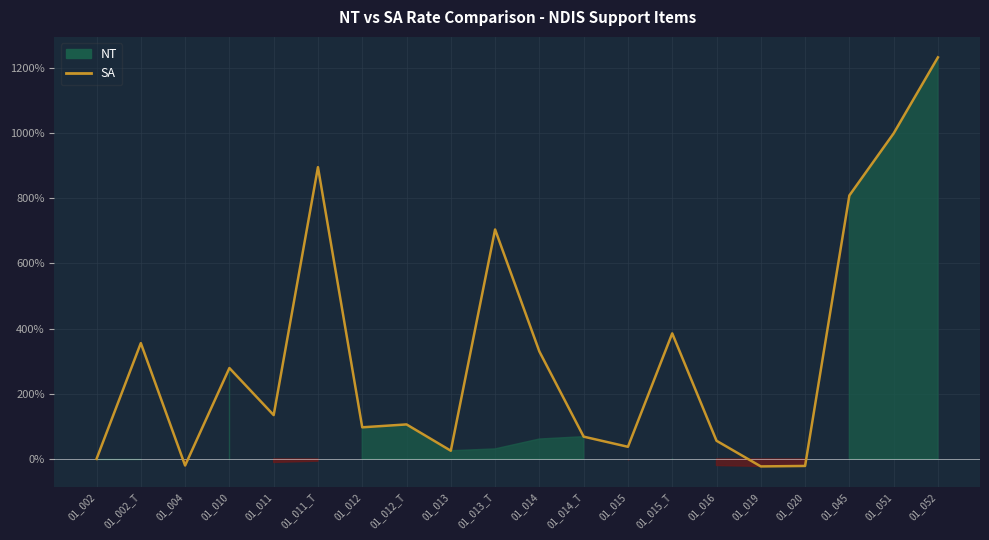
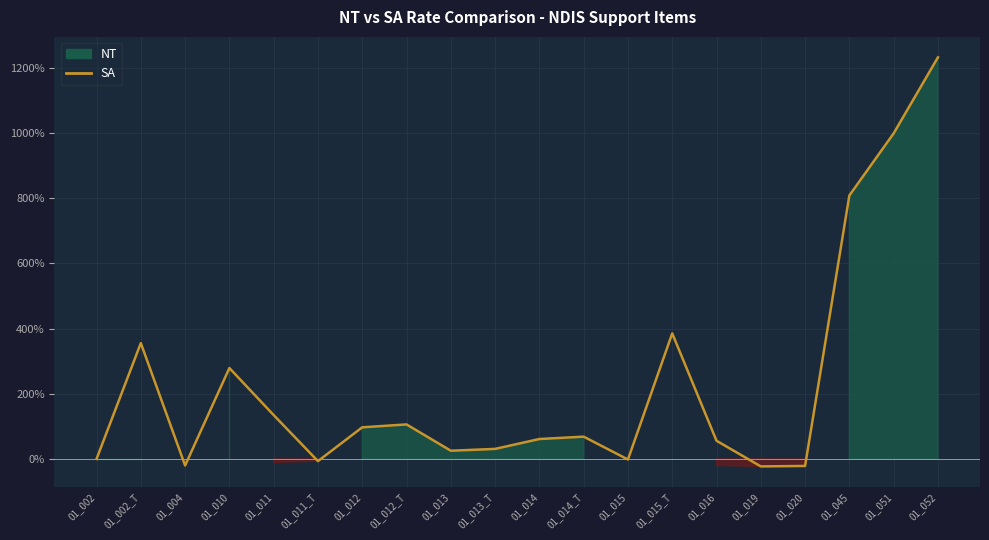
01_011_T: 900% -> -10%
01_013_T: 700% -> 30%
01_014: 330% -> 60%
01_015: 40% -> 0%
